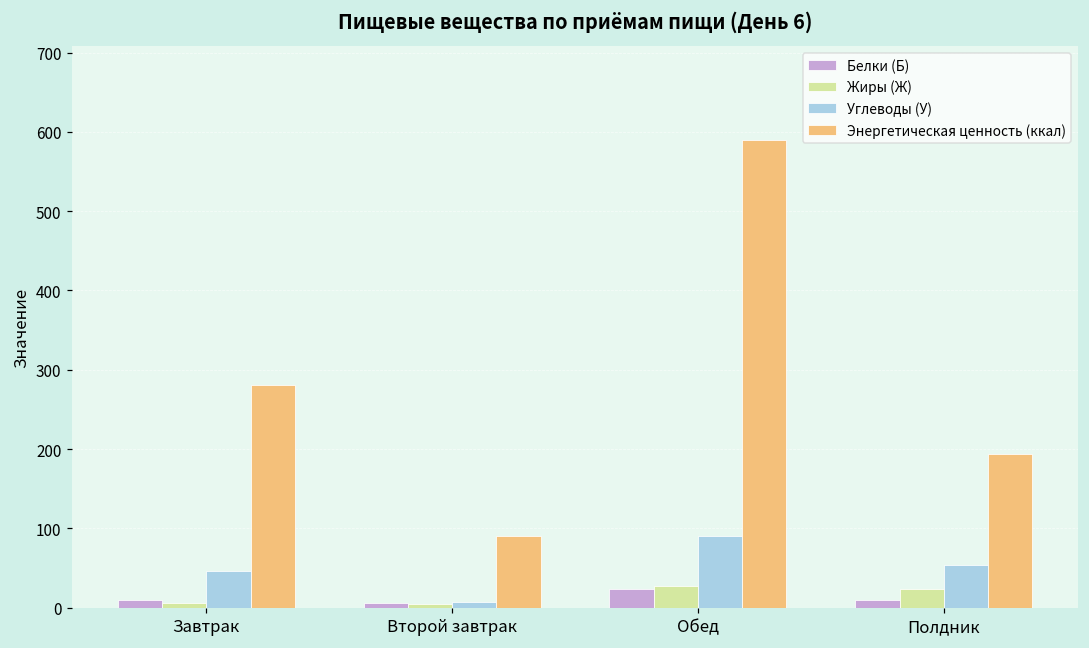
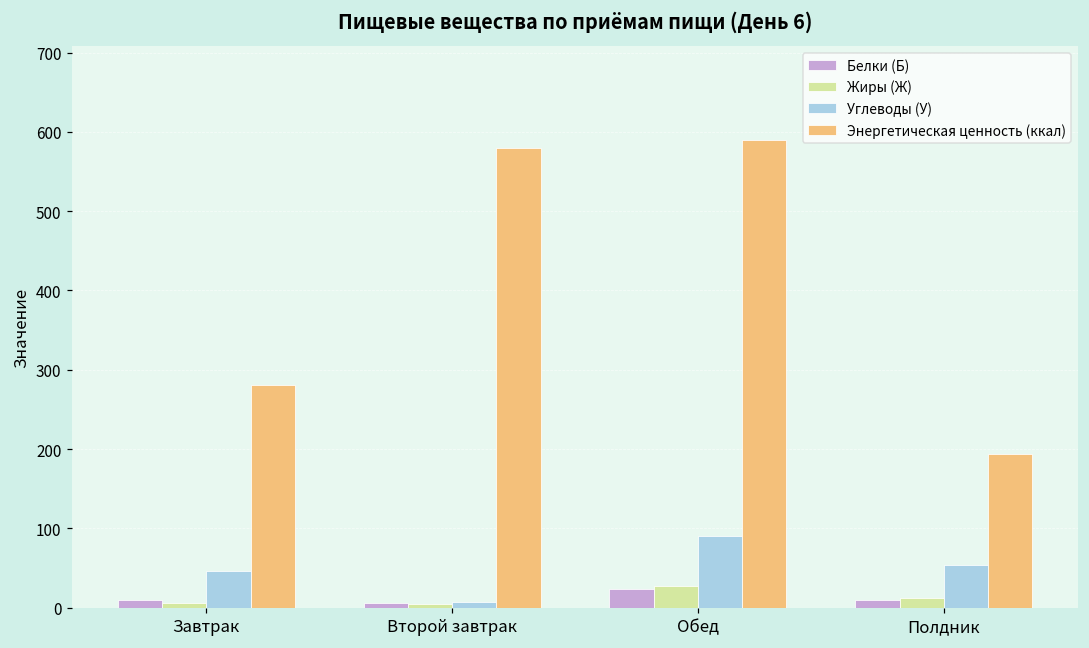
Энергетическая ценность (ккал), Второй завтрак: 90 -> 580
Жиры (Ж), Полдник: 20 -> 10
